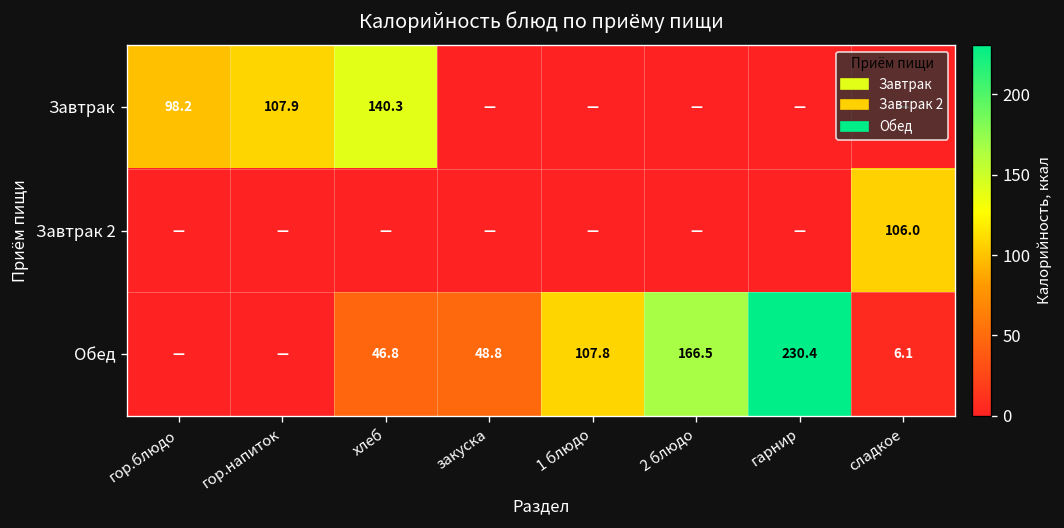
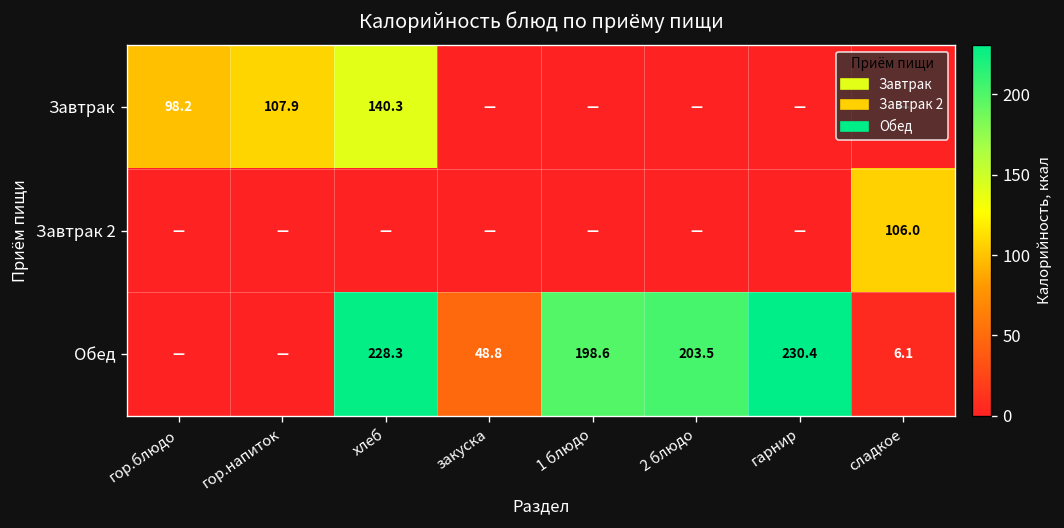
Обед, хлеб: 46.8 -> 228.3
Обед, 1 блюдо: 107.8 -> 198.6
Обед, 2 блюдо: 166.5 -> 203.5
